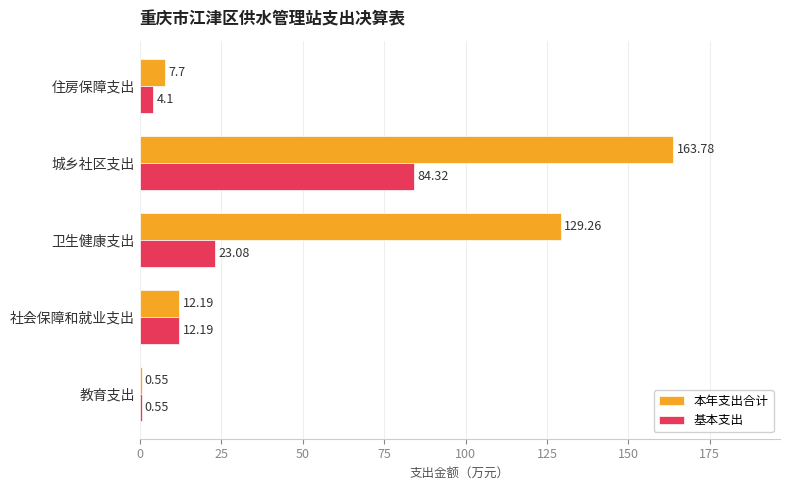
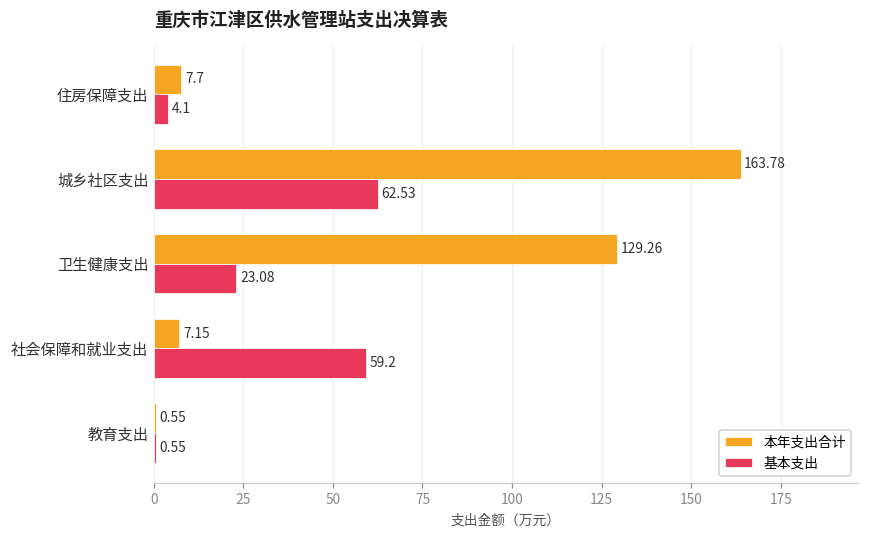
基本支出, 城乡社区支出: 84.32 -> 62.53
本年支出合计, 社会保障和就业支出: 12.19 -> 7.15
基本支出, 社会保障和就业支出: 12.19 -> 59.2
